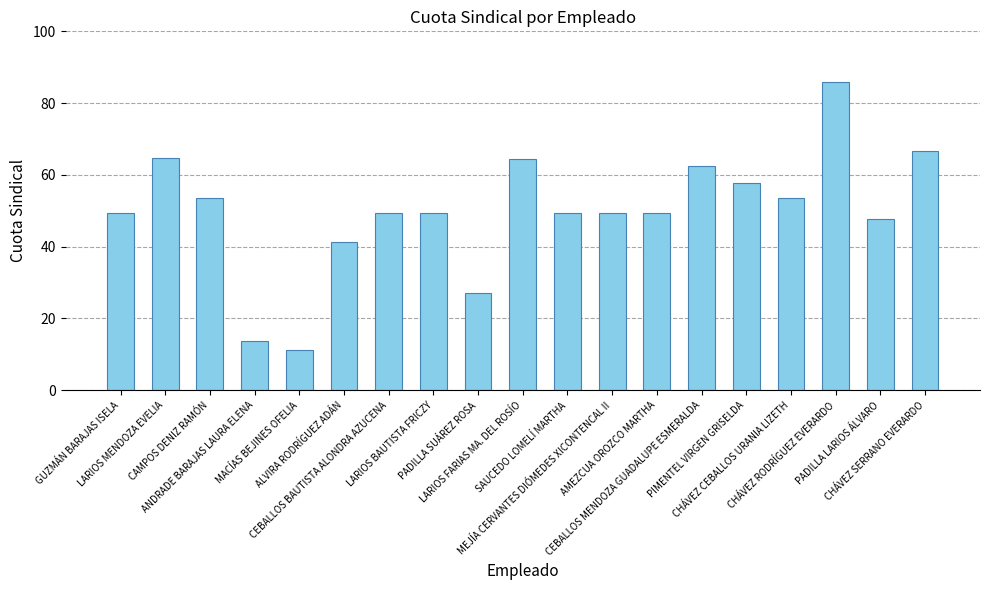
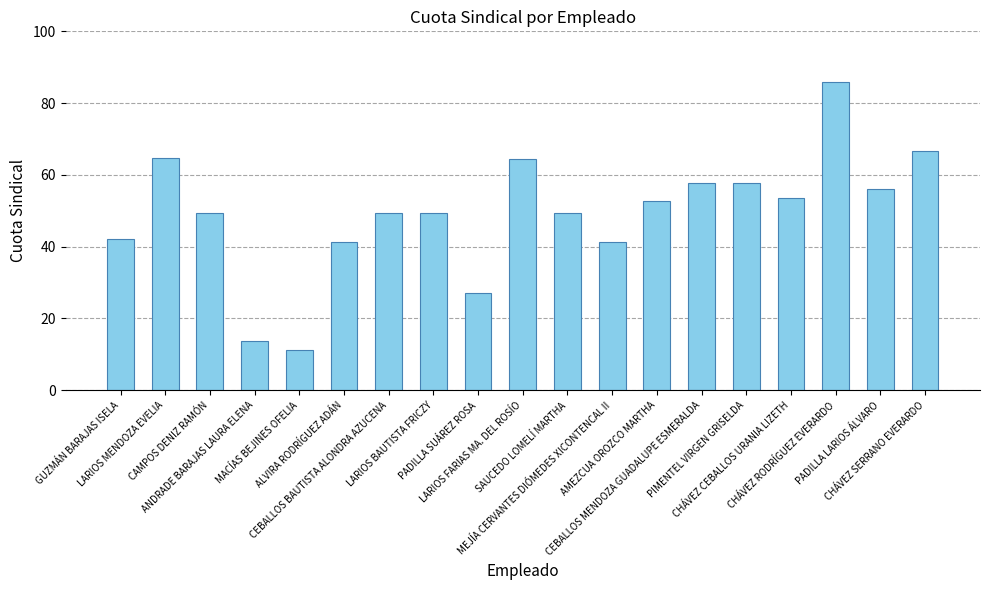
GUZMÁN BARAJAS ISELA: 49 -> 42
CAMPOS DENIZ RAMÓN: 53 -> 49
MEJÍA CERVANTES DIÓMEDES XICONTENCAL II: 49 -> 41
AMEZCUA OROZCO MARTHA: 49 -> 53
CEBALLOS MENDOZA GUADALUPE ESMERALDA: 62 -> 58
PADILLA LARIOS ÁLVARO: 48 -> 56
